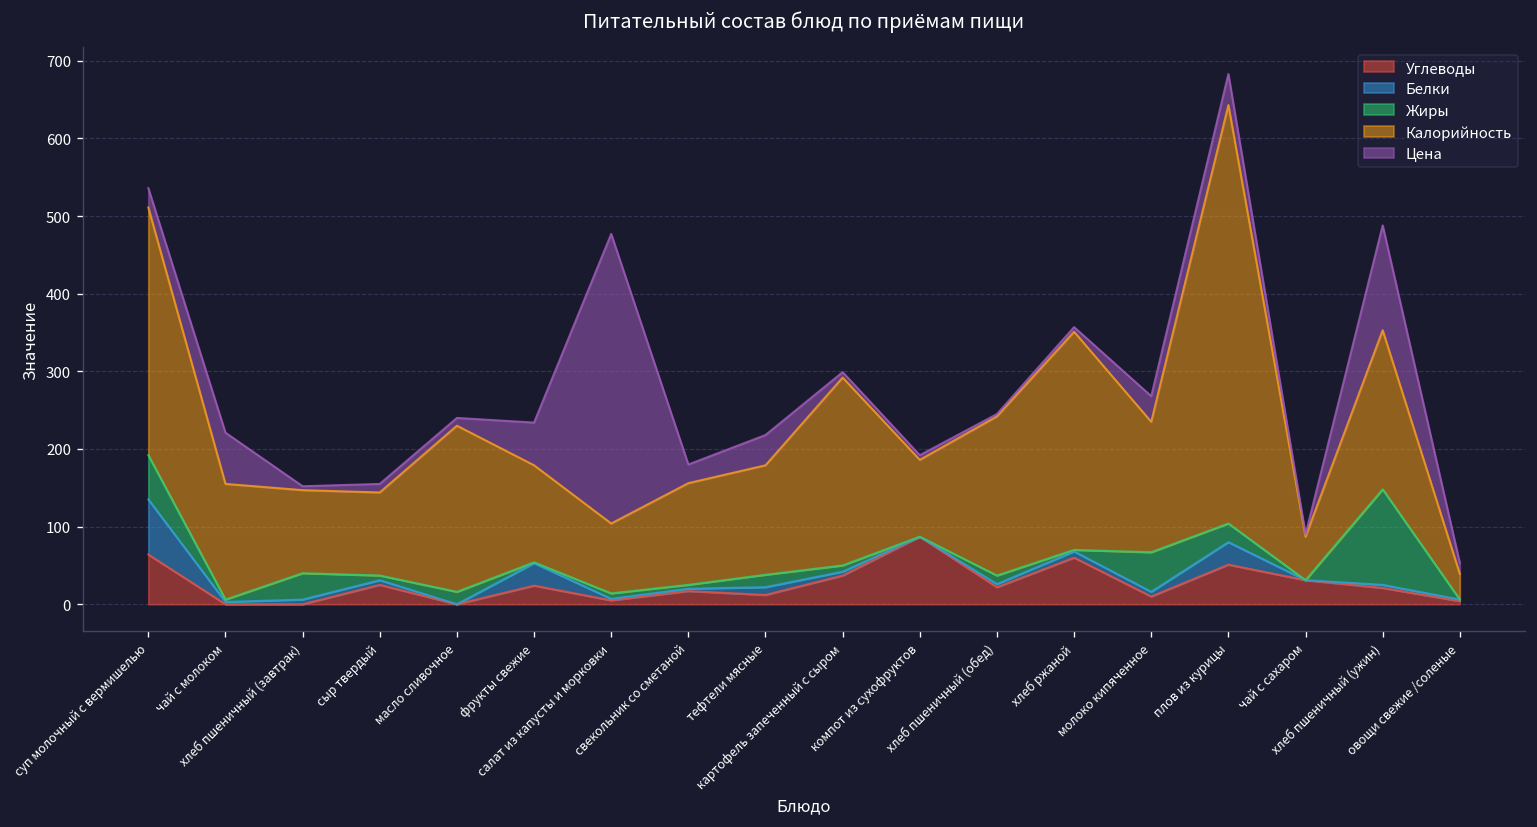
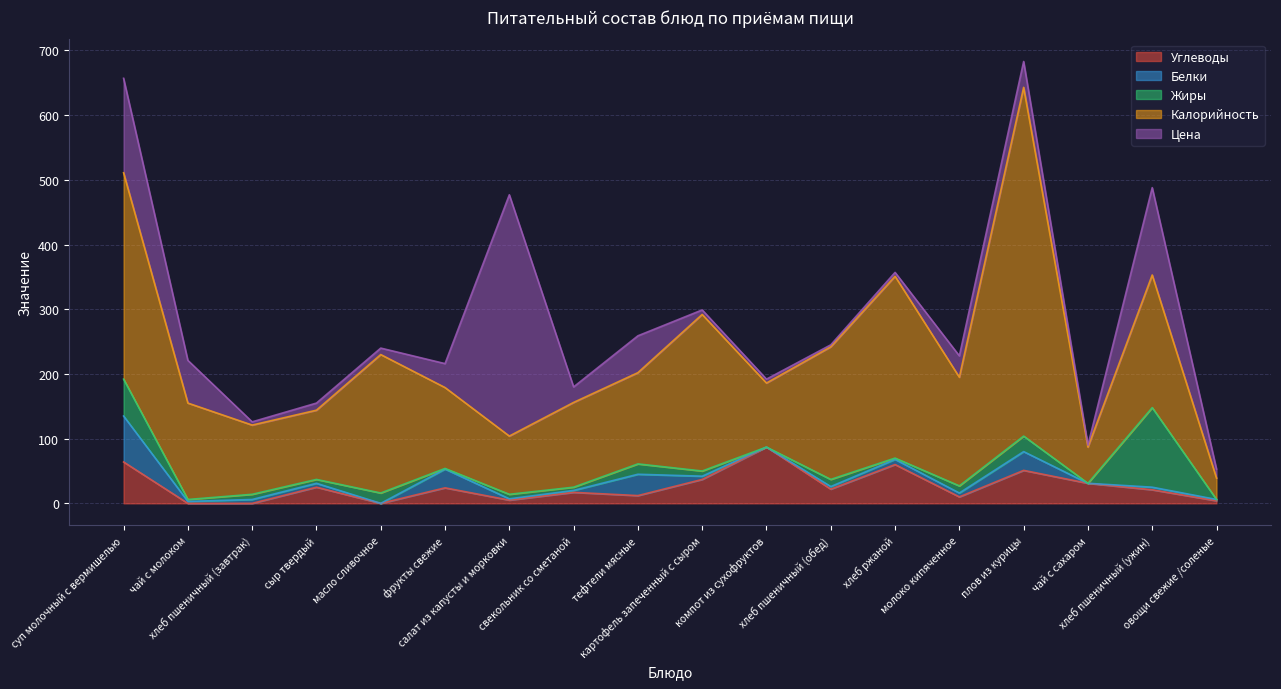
Цена, суп молочный с вермишелью: 30 -> 150
Жиры, хлеб пшеничный (завтрак): 30 -> 10
Цена, фрукты свежие: 60 -> 40
Белки, тефтели мясные: 10 -> 30
Цена, тефтели мясные: 40 -> 60
Жиры, молоко кипяченное: 50 -> 10
